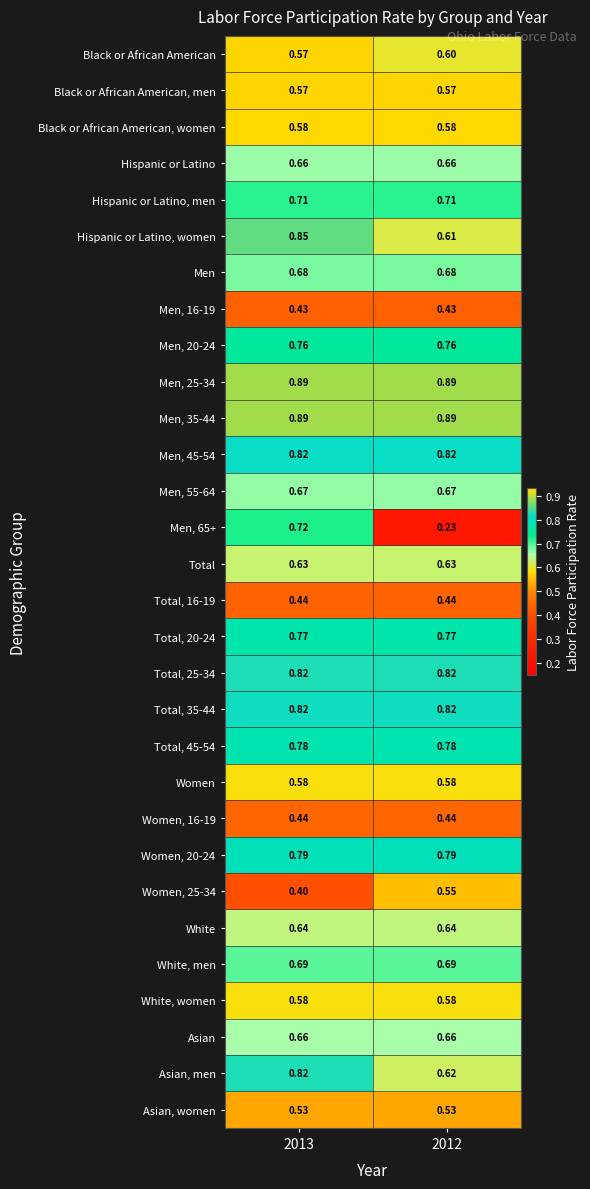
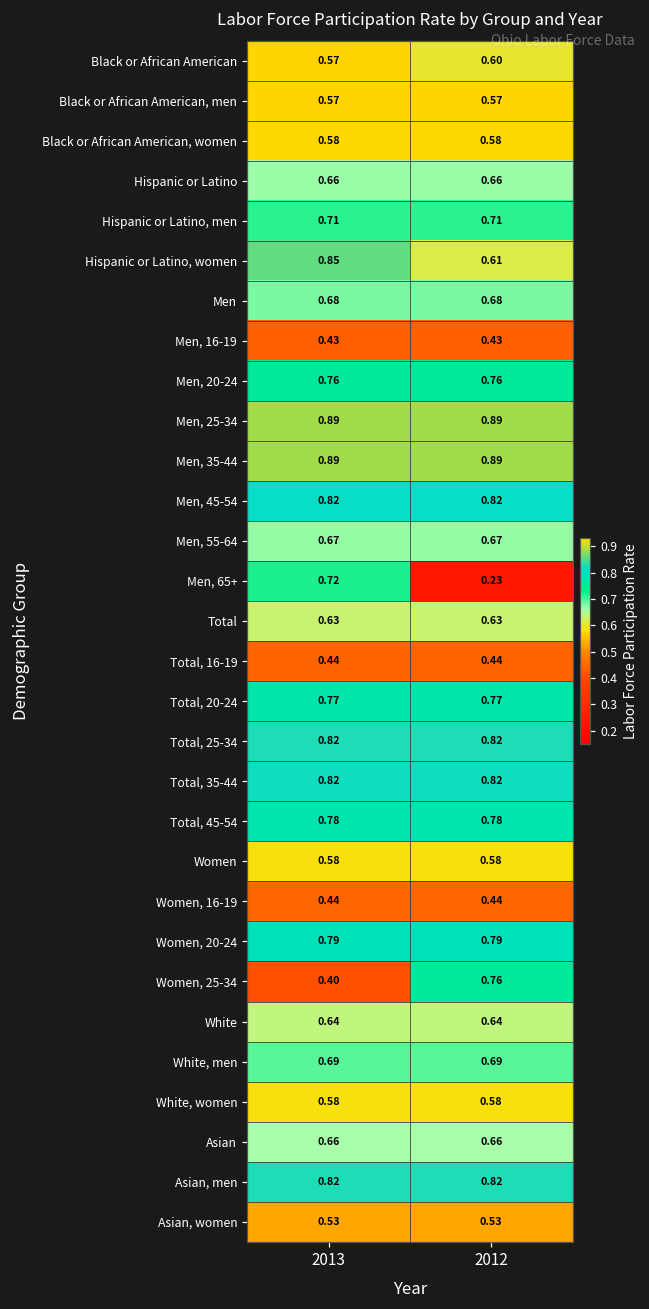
Women, 25-34, 2012: 0.55 -> 0.76
Asian, men, 2012: 0.62 -> 0.82
